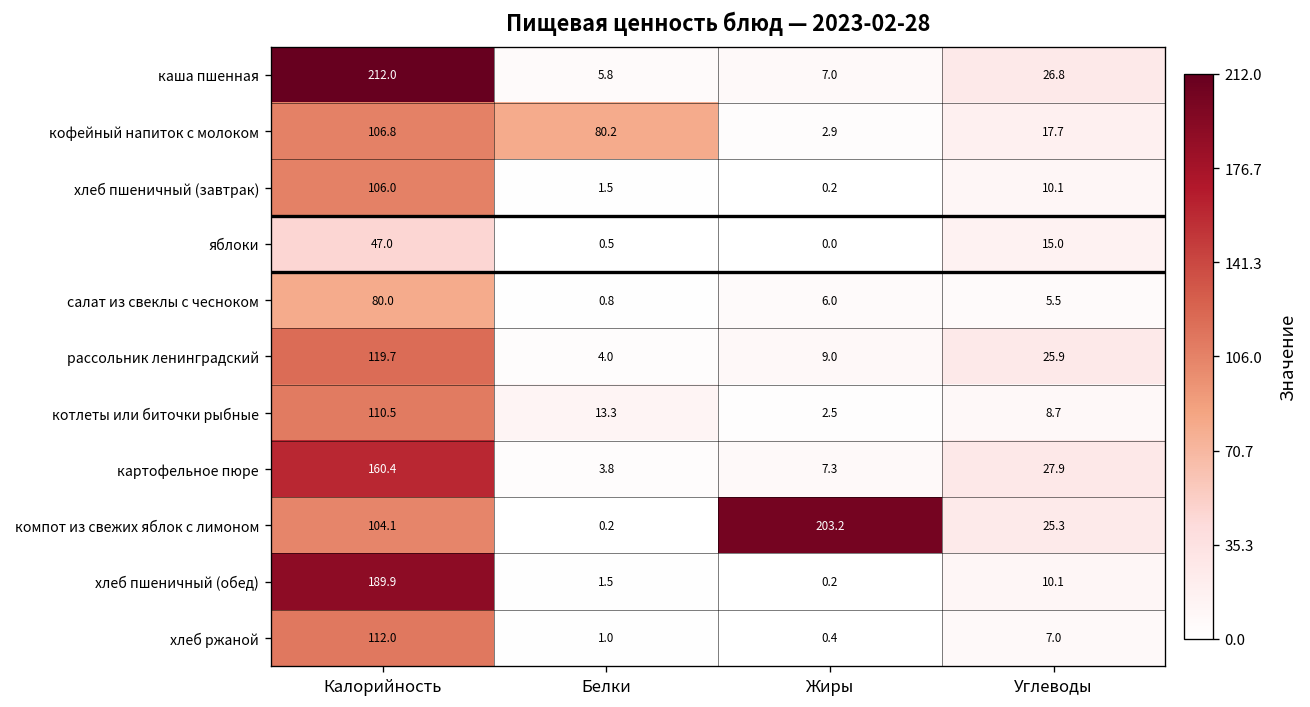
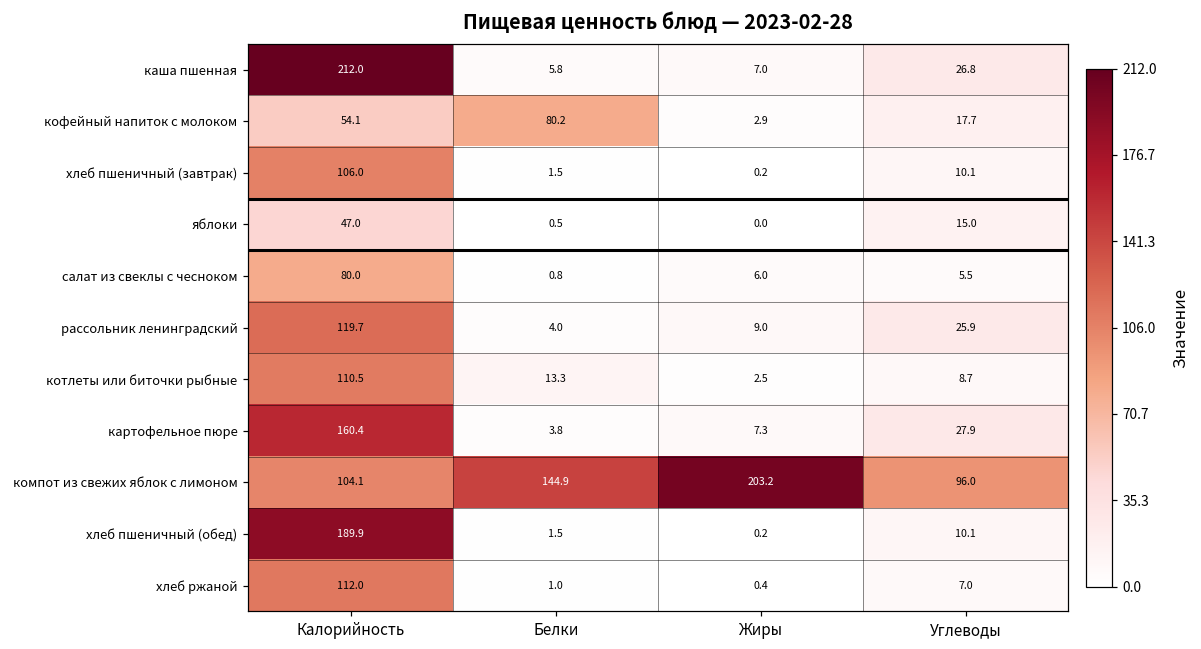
кофейный напиток с молоком, Калорийность: 106.8 -> 54.1
компот из свежих яблок с лимоном, Белки: 0.2 -> 144.9
компот из свежих яблок с лимоном, Углеводы: 25.3 -> 96.0
